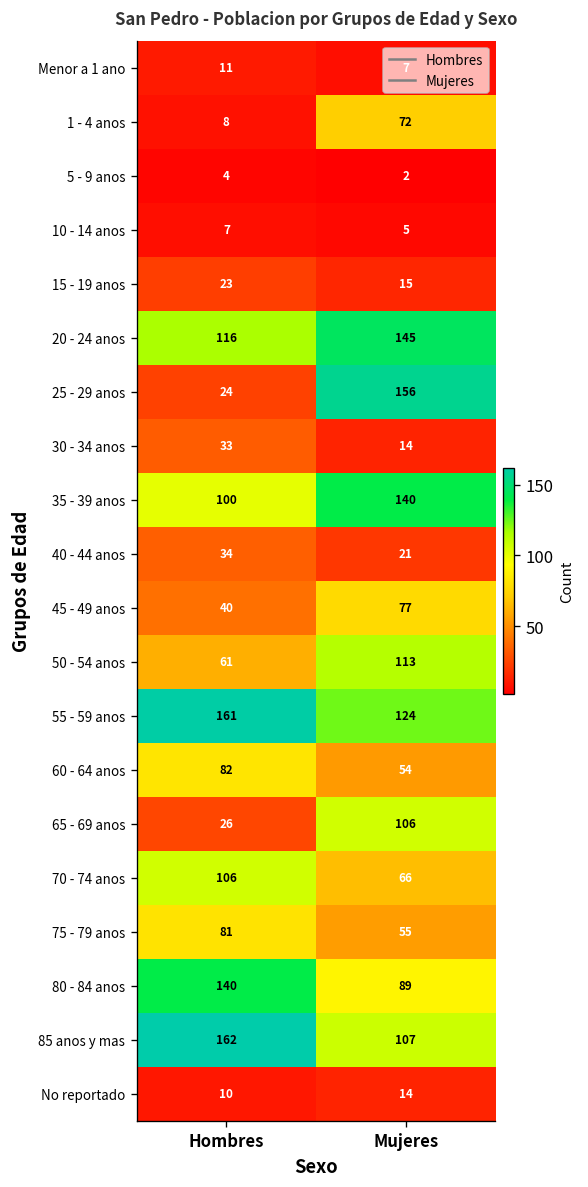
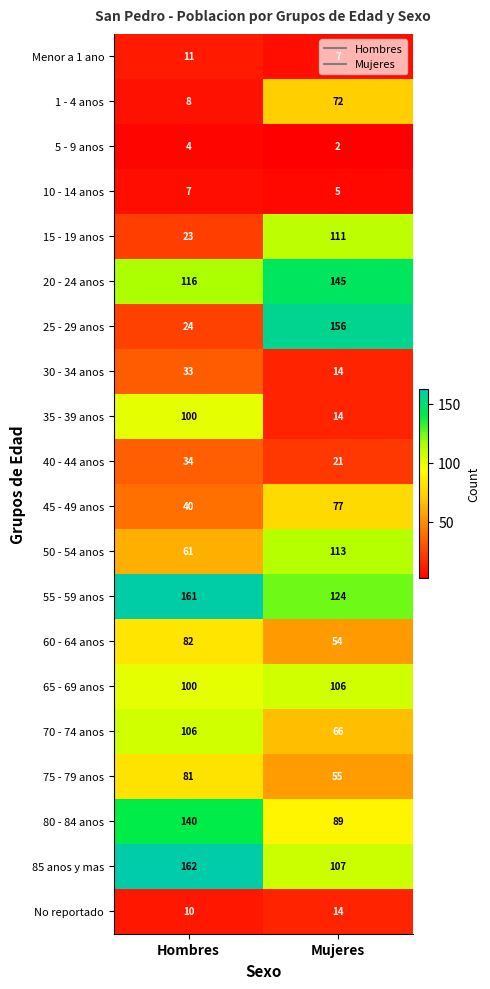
15 - 19 anos, Mujeres: 15 -> 111
35 - 39 anos, Mujeres: 140 -> 14
65 - 69 anos, Hombres: 26 -> 100
